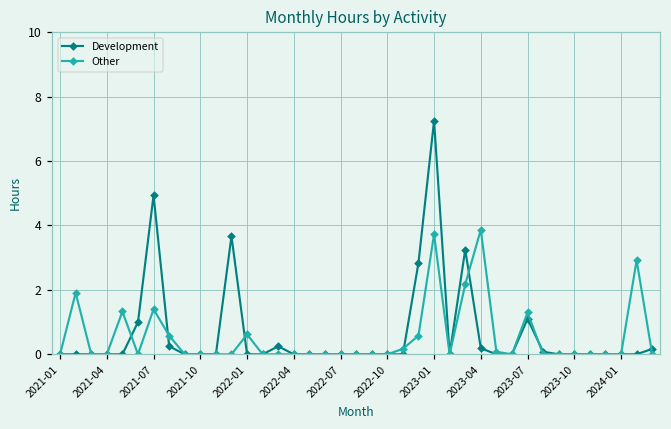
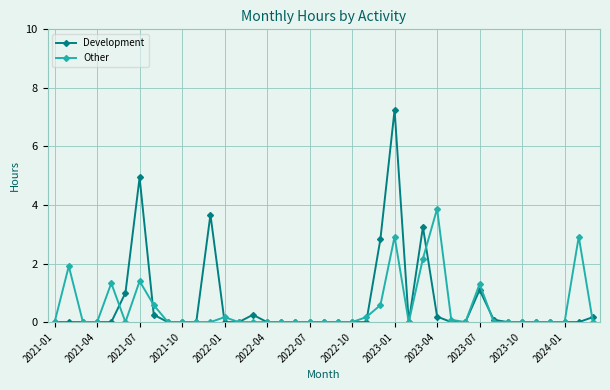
Other, 2022-01: 0.6 -> 0.2
Other, 2023-01: 3.7 -> 2.9
